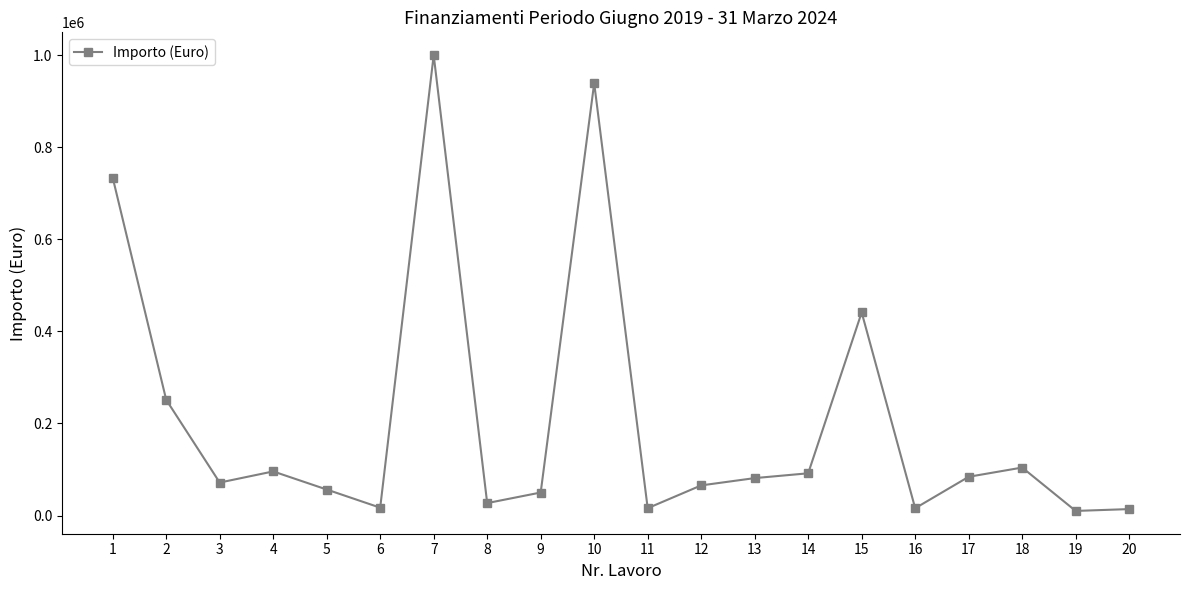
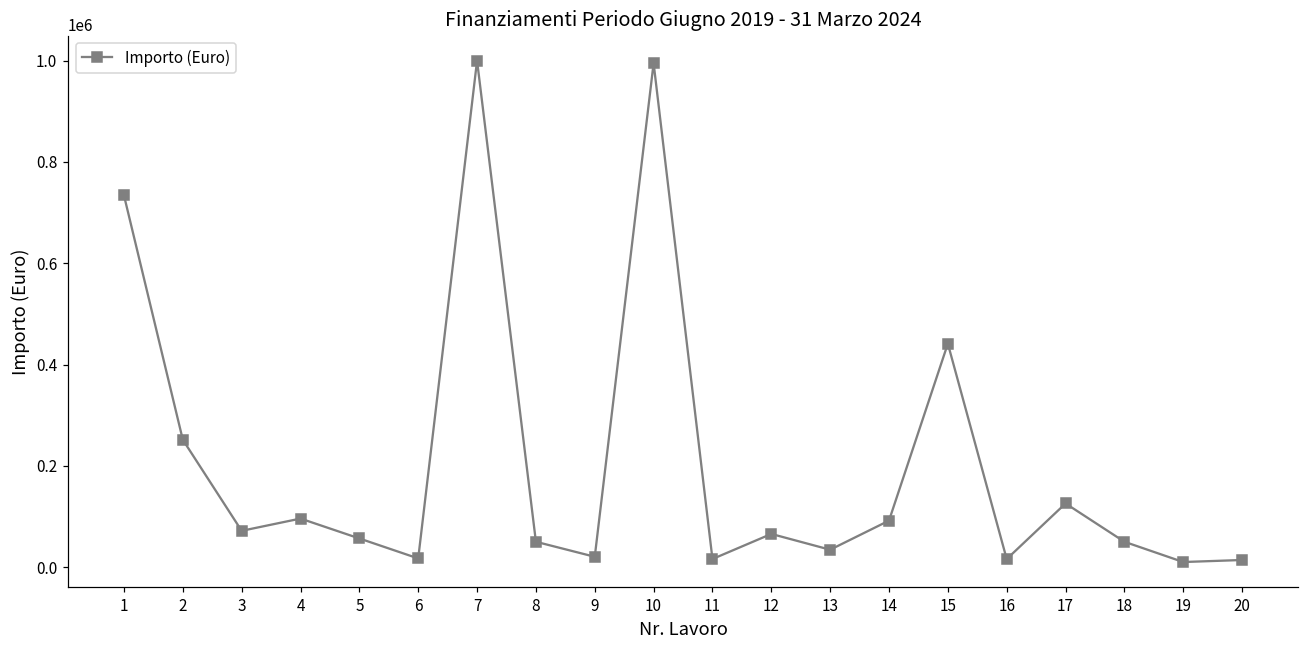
8: 30000 -> 50000
9: 50000 -> 20000
10: 940000 -> 1000000
13: 80000 -> 30000
17: 80000 -> 130000
18: 100000 -> 50000
